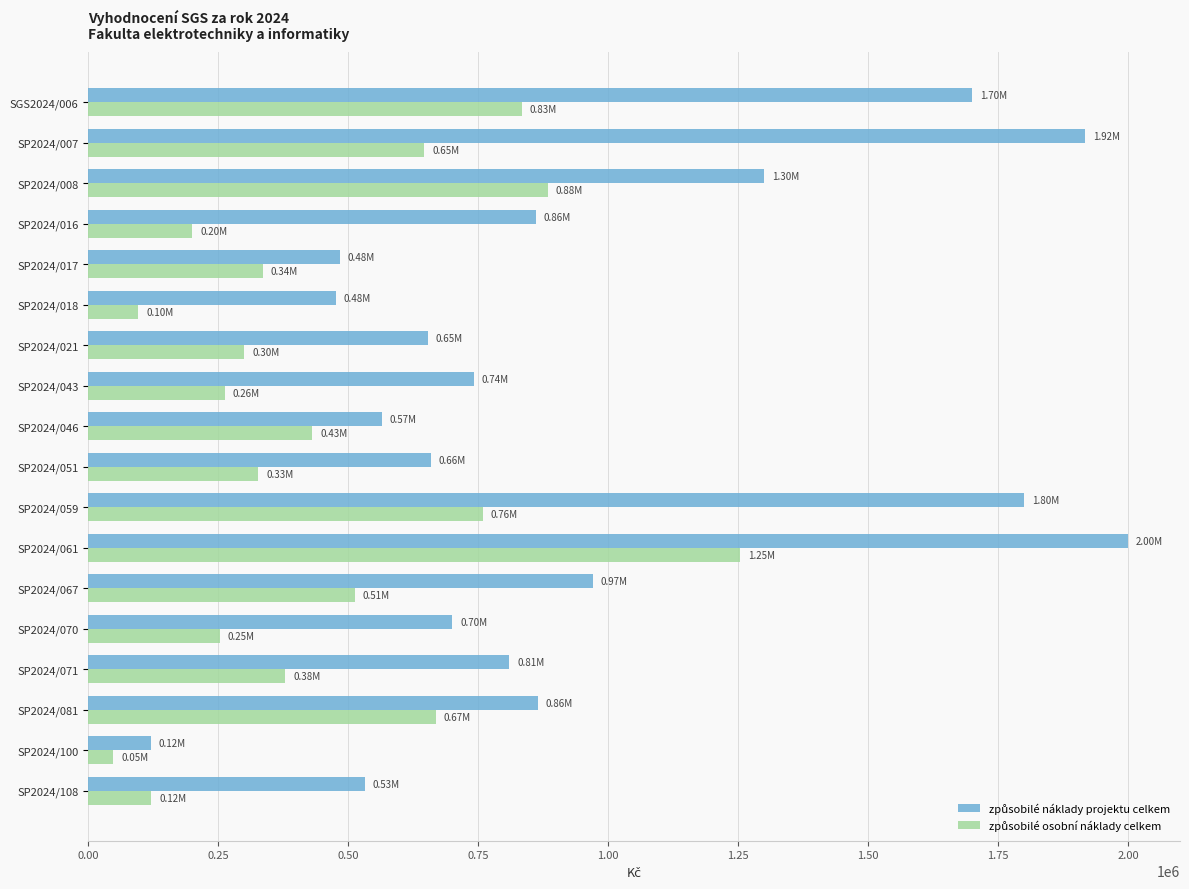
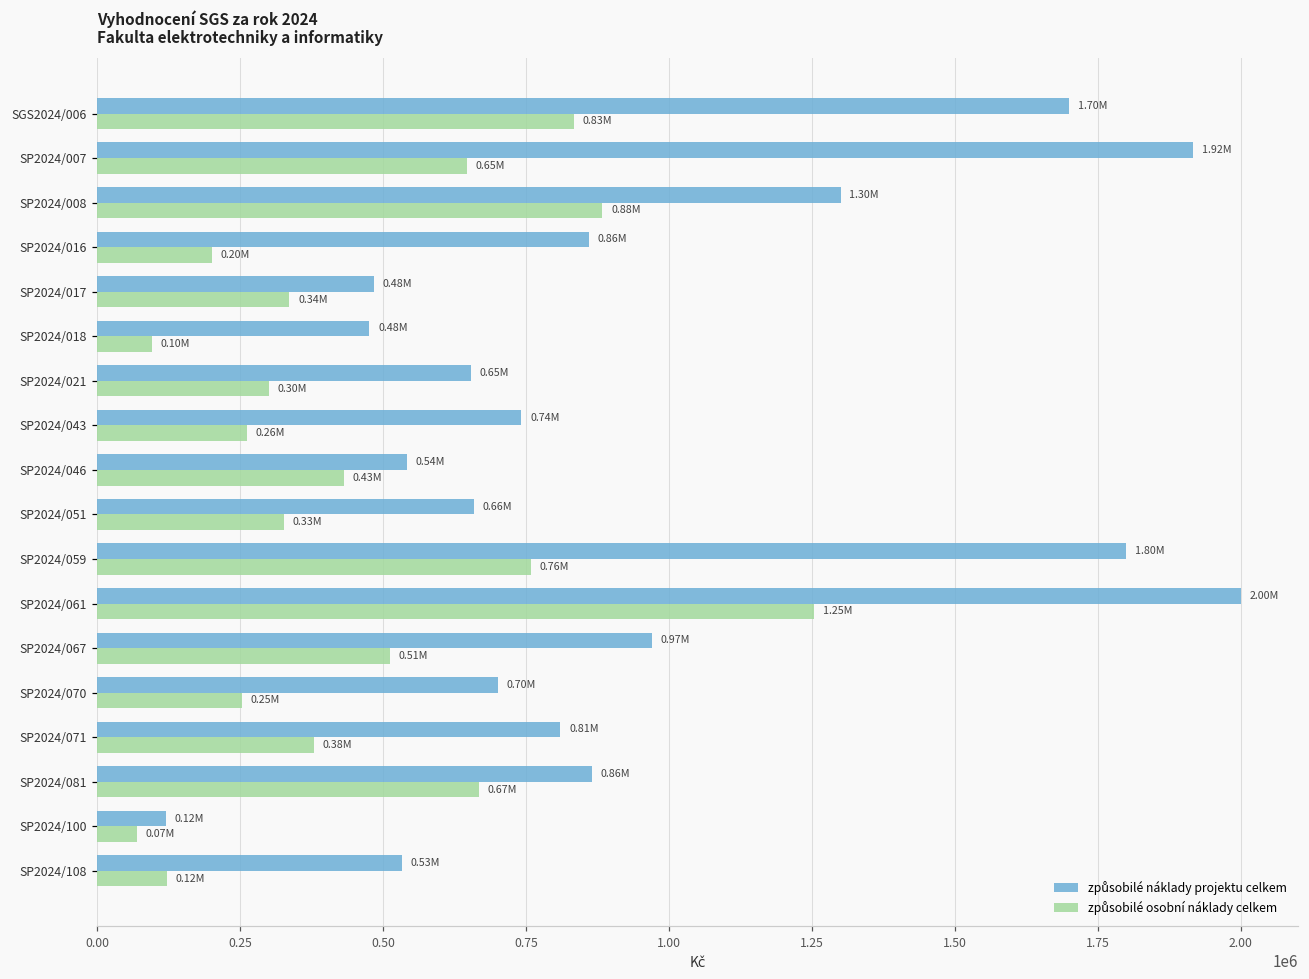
způsobilé náklady projektu celkem, SP2024/046: 0.57M -> 0.54M
způsobilé osobní náklady celkem, SP2024/100: 0.05M -> 0.07M
